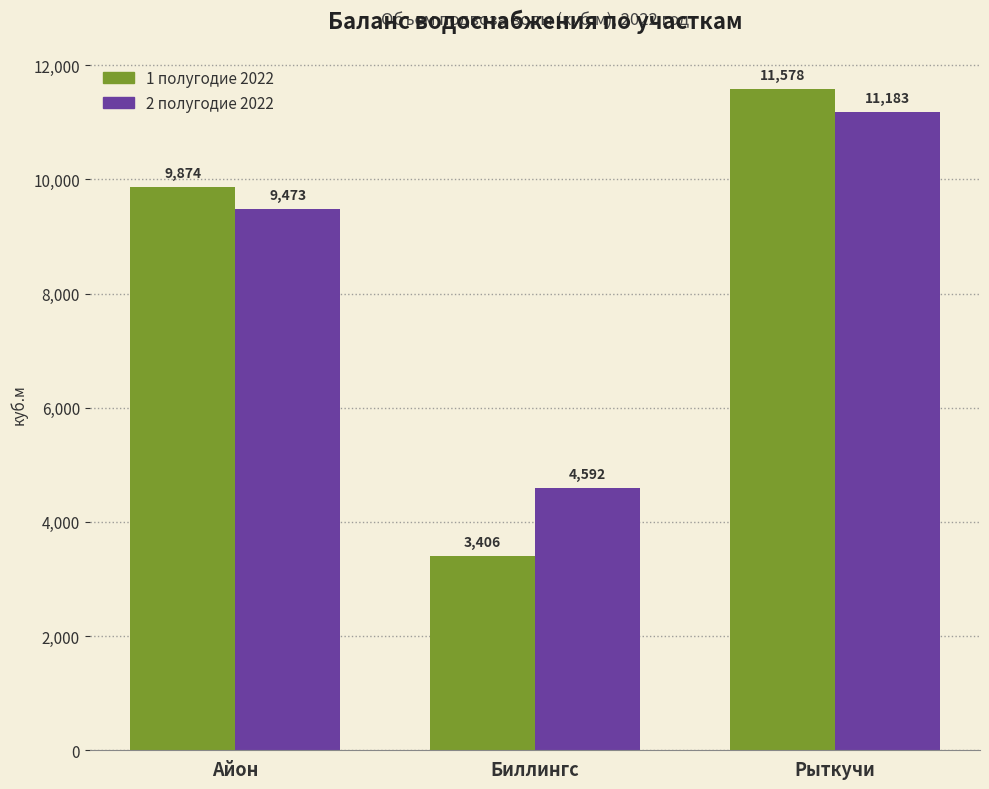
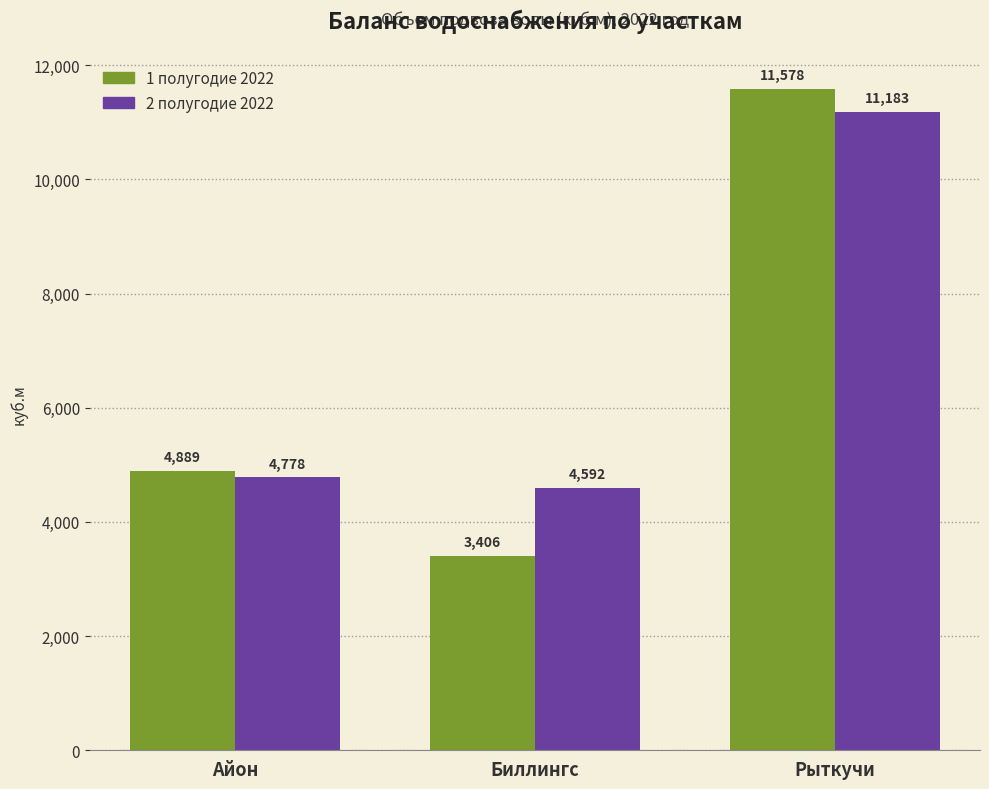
1 полугодие 2022, Айон: 9,874 -> 4,889
2 полугодие 2022, Айон: 9,473 -> 4,778
